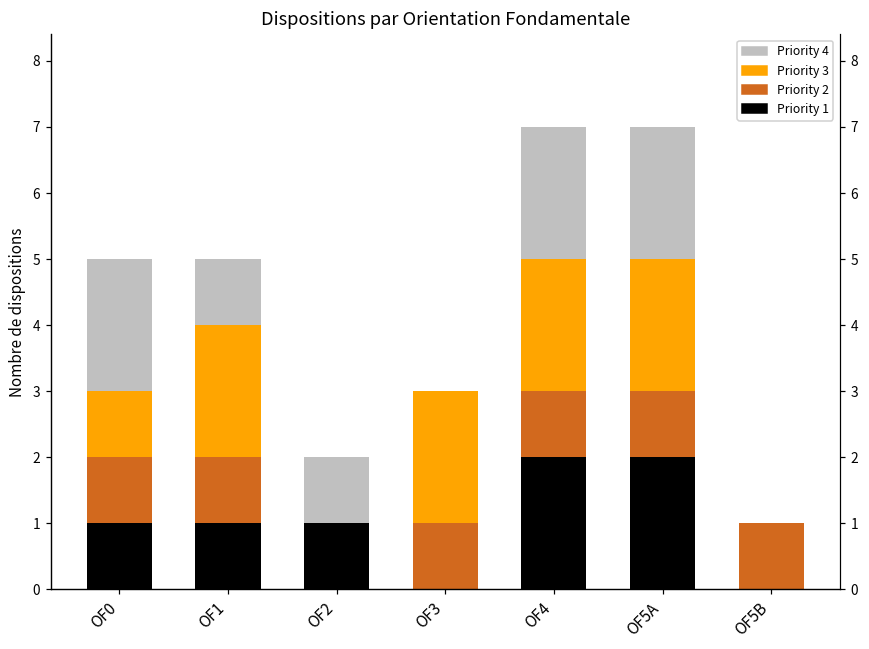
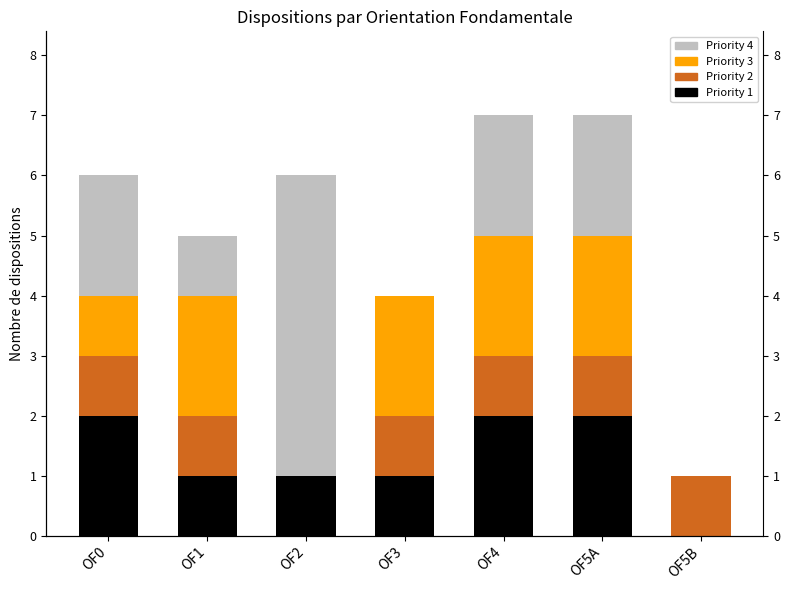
Priority 1, OF0: 1 -> 2
Priority 4, OF2: 1 -> 5
Priority 1, OF3: 0 -> 1
